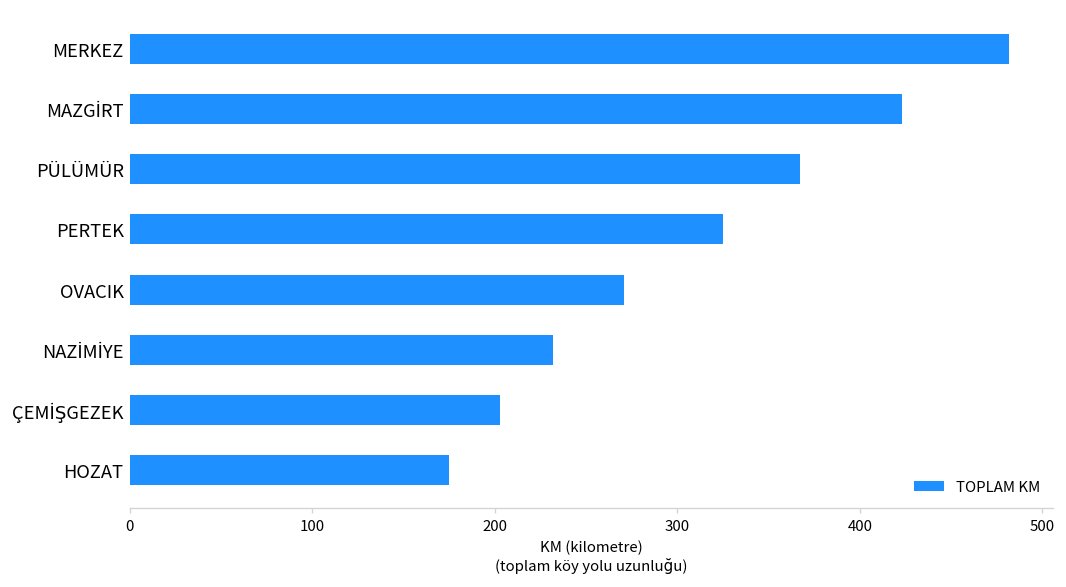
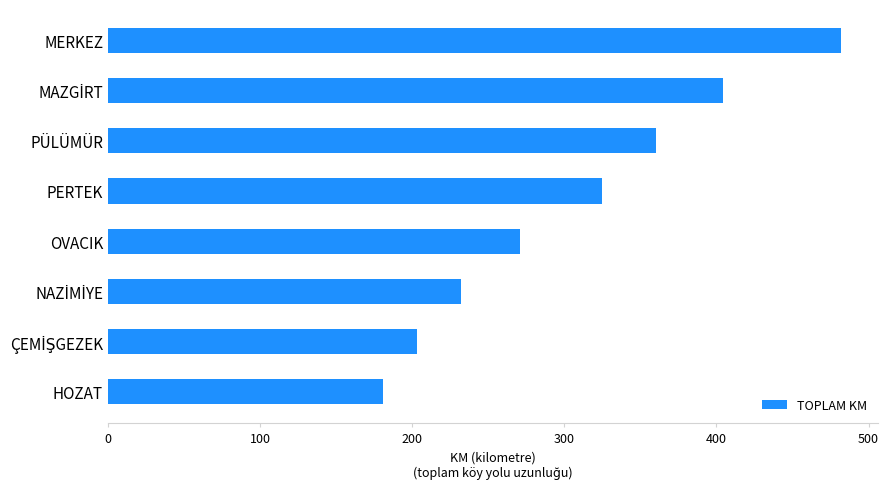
MAZGİRT: 423 -> 404
PÜLÜMÜR: 367 -> 360
HOZAT: 175 -> 181
